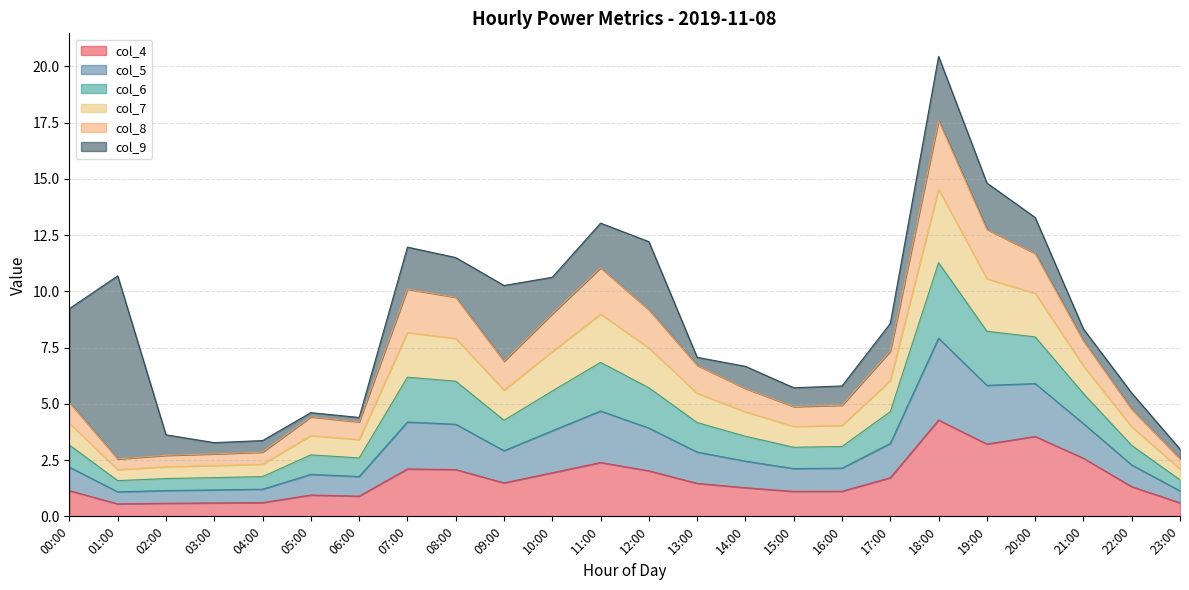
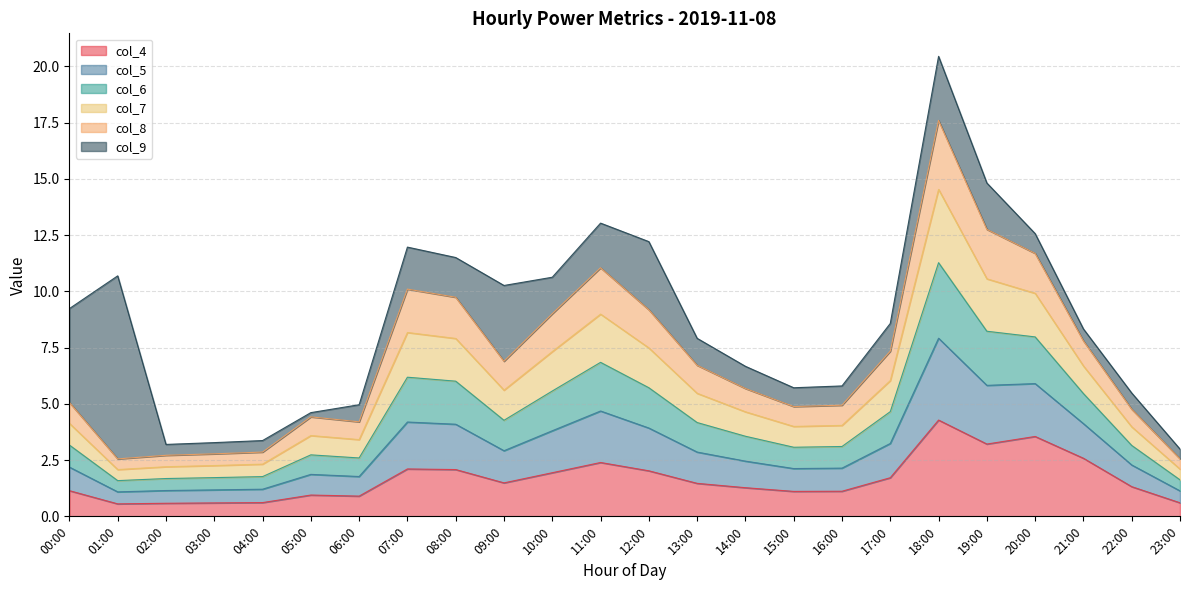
col_9, 02:00: 0.9 -> 0.5
col_9, 06:00: 0.2 -> 0.8
col_9, 13:00: 0.4 -> 1.2
col_9, 20:00: 1.6 -> 0.9
